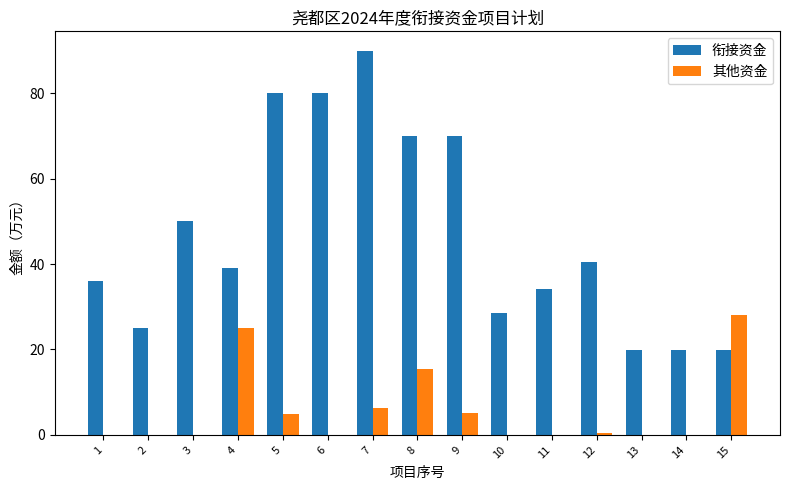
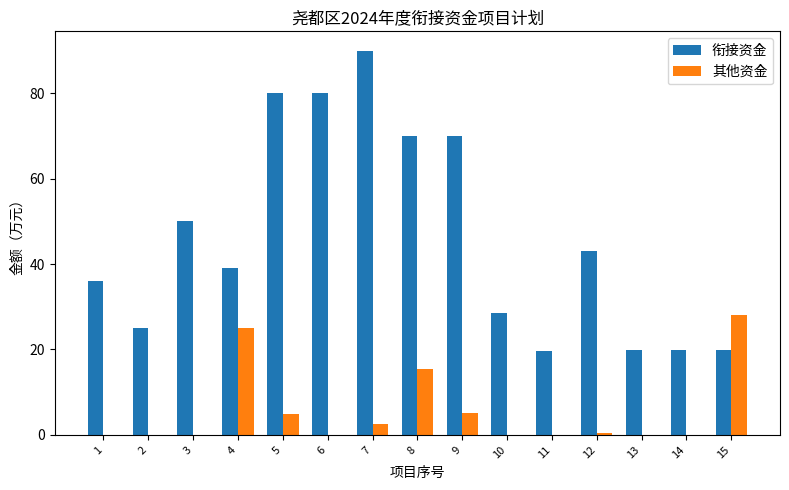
其他资金, 7: 6 -> 3
衔接资金, 11: 34 -> 20
衔接资金, 12: 40 -> 43
